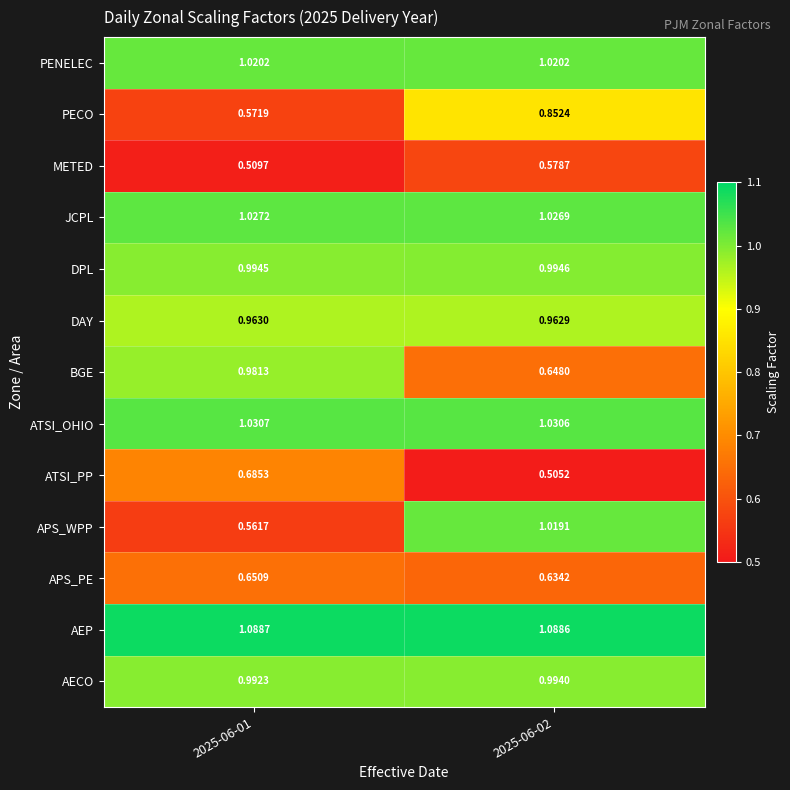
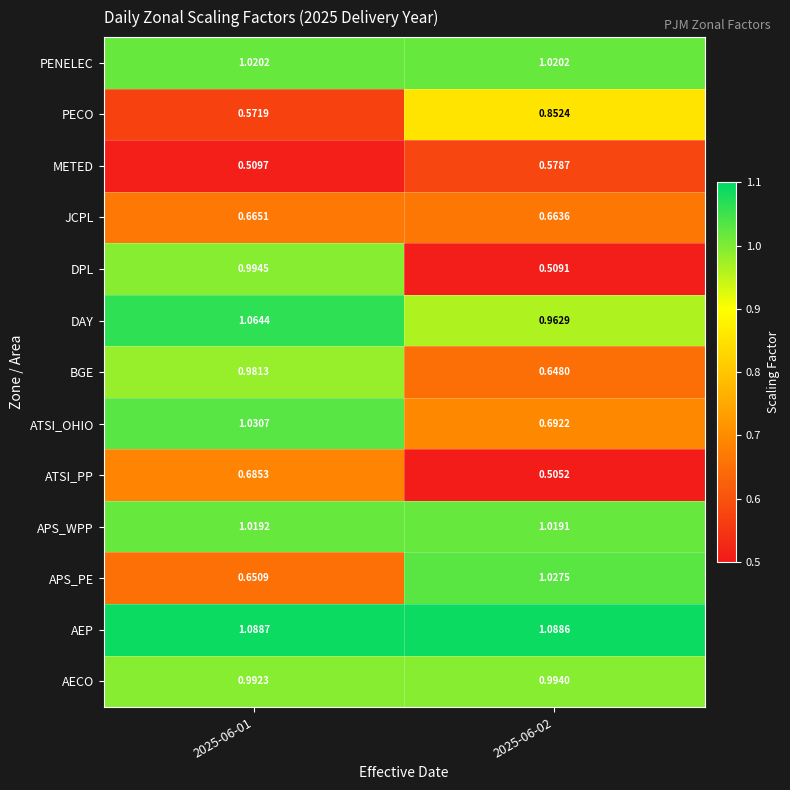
JCPL, 2025-06-01: 1.0272 -> 0.6651
JCPL, 2025-06-02: 1.0269 -> 0.6636
DPL, 2025-06-02: 0.9946 -> 0.5091
DAY, 2025-06-01: 0.9630 -> 1.0644
ATSI_OHIO, 2025-06-02: 1.0306 -> 0.6922
APS_WPP, 2025-06-01: 0.5617 -> 1.0192
APS_PE, 2025-06-02: 0.6342 -> 1.0275
